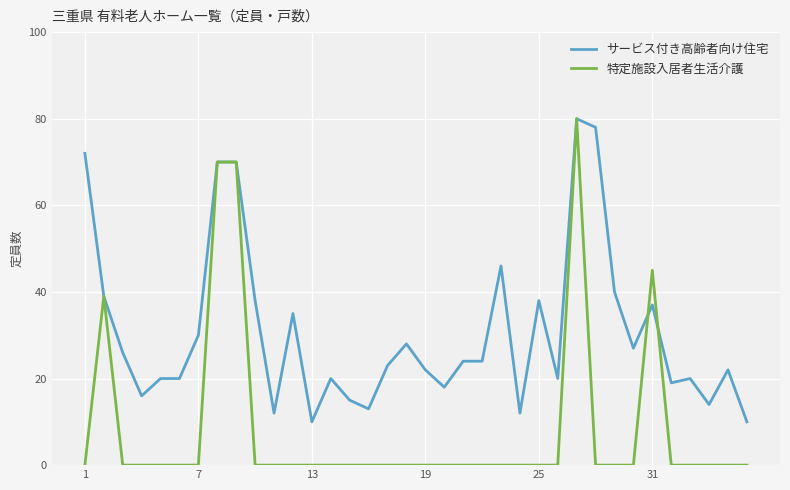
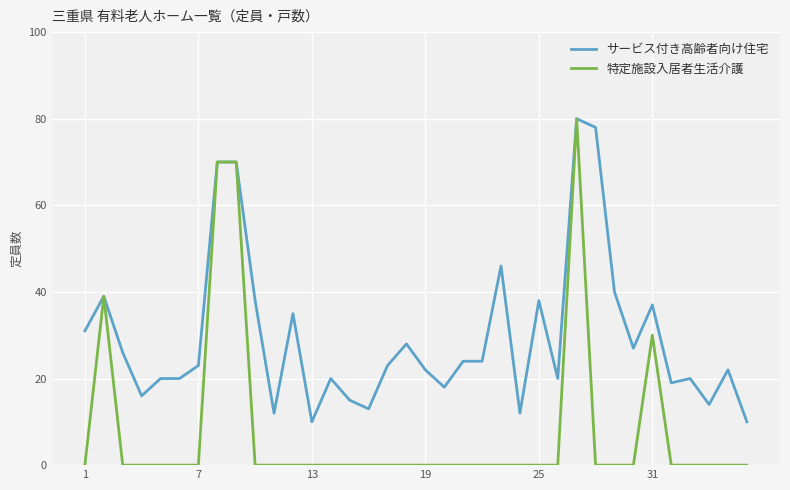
サービス付き高齢者向け住宅, 1: 72 -> 31
サービス付き高齢者向け住宅, 7: 30 -> 23
特定施設入居者生活介護, 31: 45 -> 30
